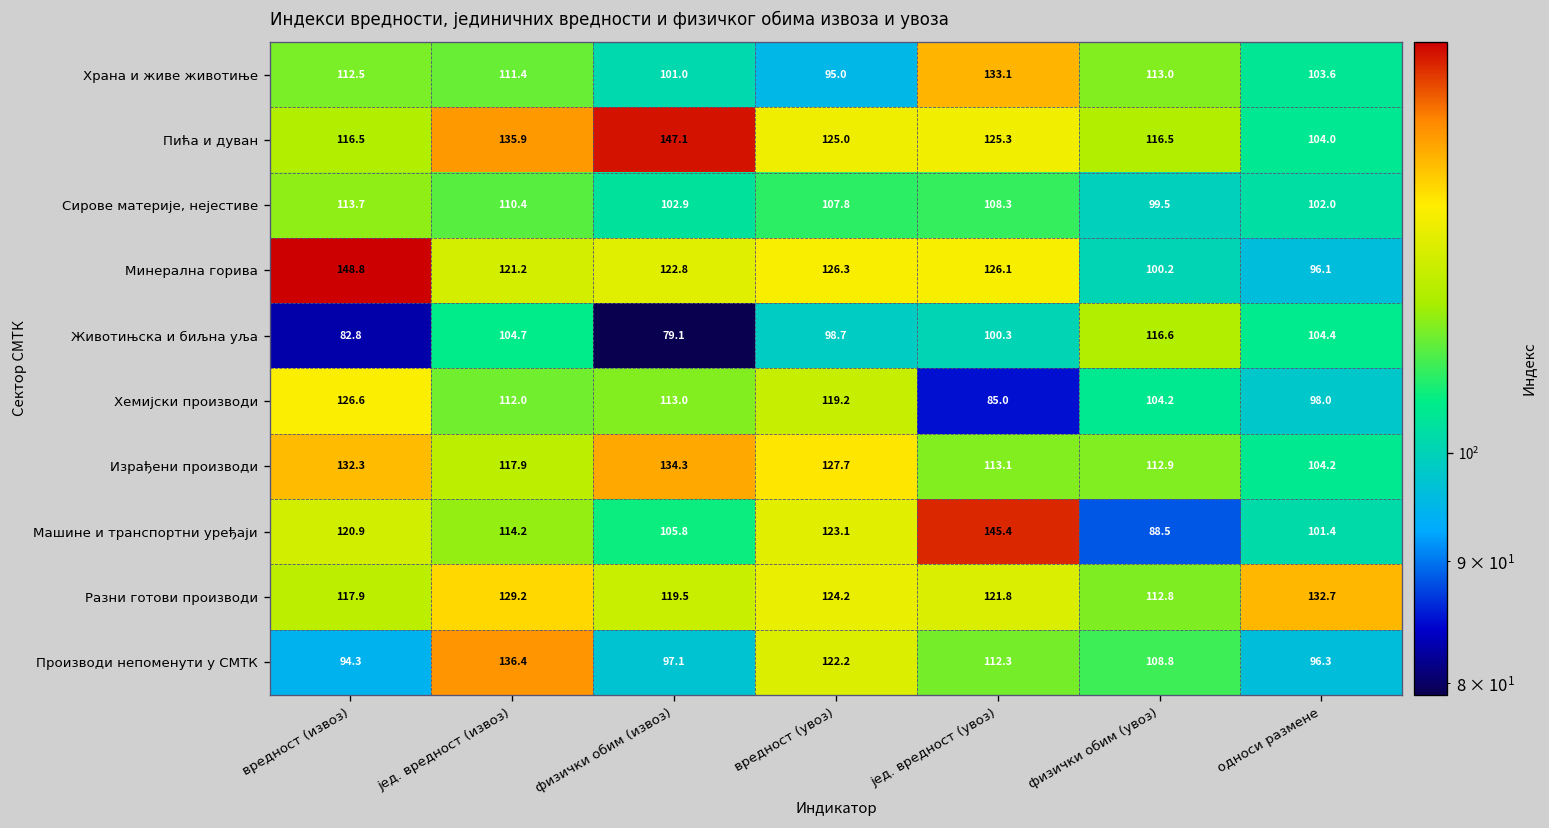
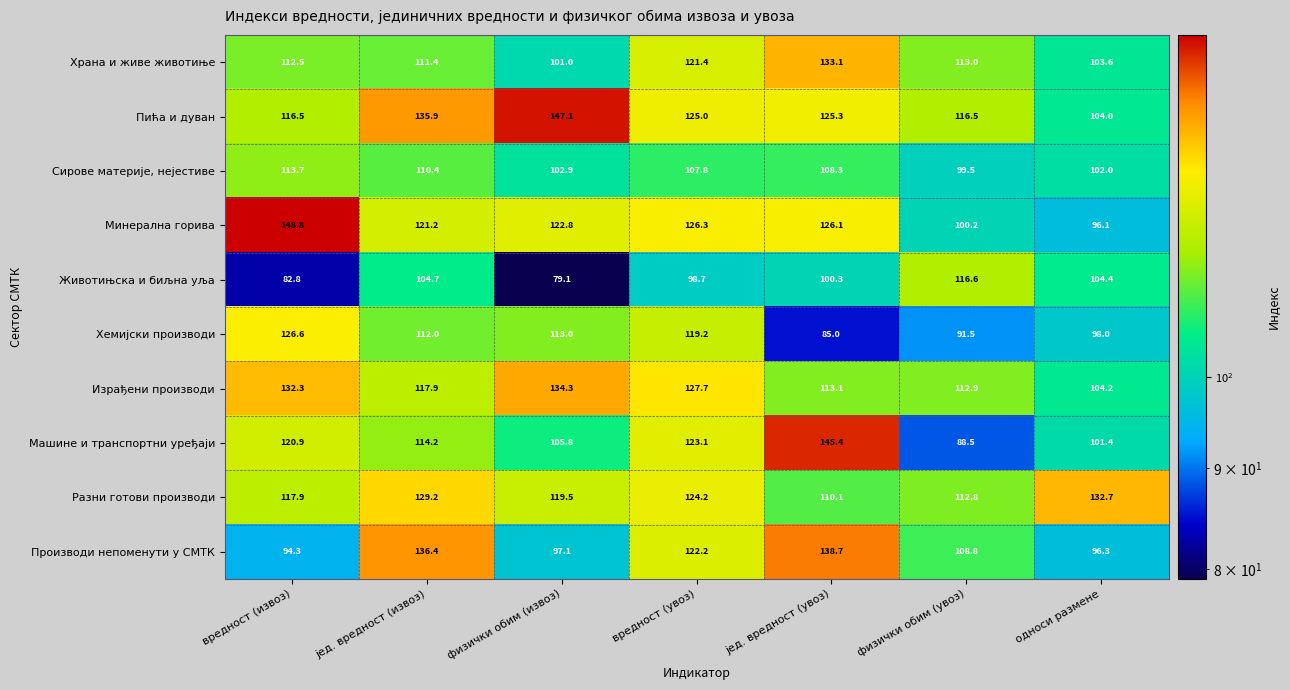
Храна и живе животиње, вредност (увоз): 95.0 -> 121.4
Хемијски производи, физички обим (увоз): 104.2 -> 91.5
Разни готови производи, јед. вредност (увоз): 121.8 -> 110.1
Производи непоменути у СМТК, јед. вредност (увоз): 112.3 -> 138.7
